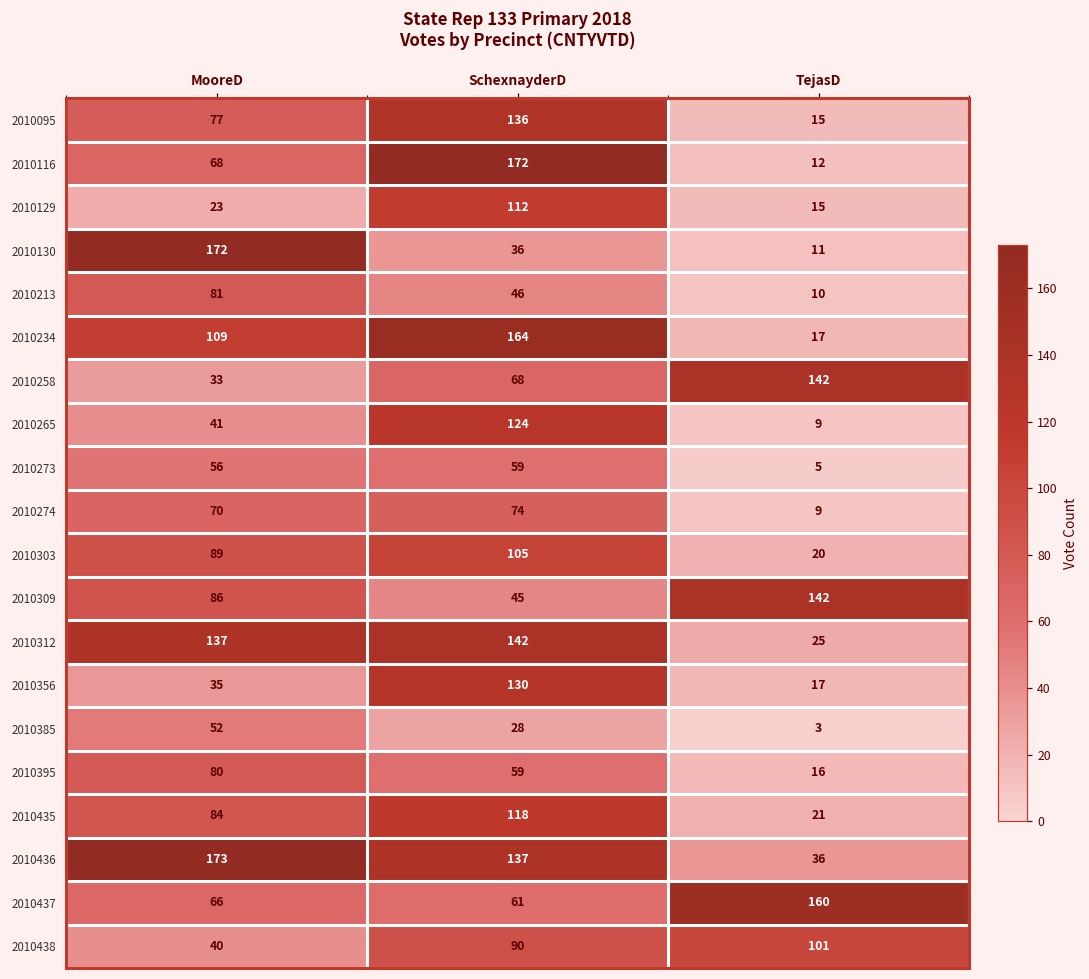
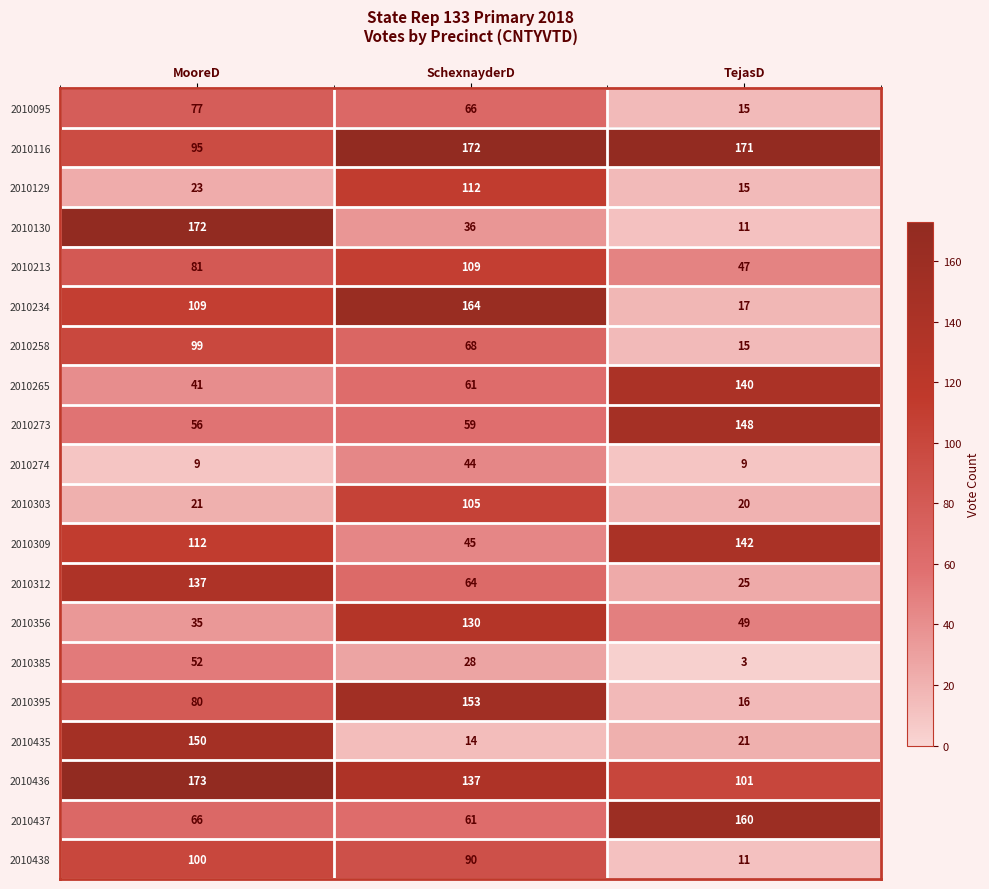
2010095, SchexnayderD: 136 -> 66
2010116, MooreD: 68 -> 95
2010116, TejasD: 12 -> 171
2010213, SchexnayderD: 46 -> 109
2010213, TejasD: 10 -> 47
2010258, MooreD: 33 -> 99
2010258, TejasD: 142 -> 15
2010265, SchexnayderD: 124 -> 61
2010265, TejasD: 9 -> 140
2010273, TejasD: 5 -> 148
2010274, MooreD: 70 -> 9
2010274, SchexnayderD: 74 -> 44
2010303, MooreD: 89 -> 21
2010309, MooreD: 86 -> 112
2010312, SchexnayderD: 142 -> 64
2010356, TejasD: 17 -> 49
2010395, SchexnayderD: 59 -> 153
2010435, MooreD: 84 -> 150
2010435, SchexnayderD: 118 -> 14
2010436, TejasD: 36 -> 101
2010438, MooreD: 40 -> 100
2010438, TejasD: 101 -> 11
